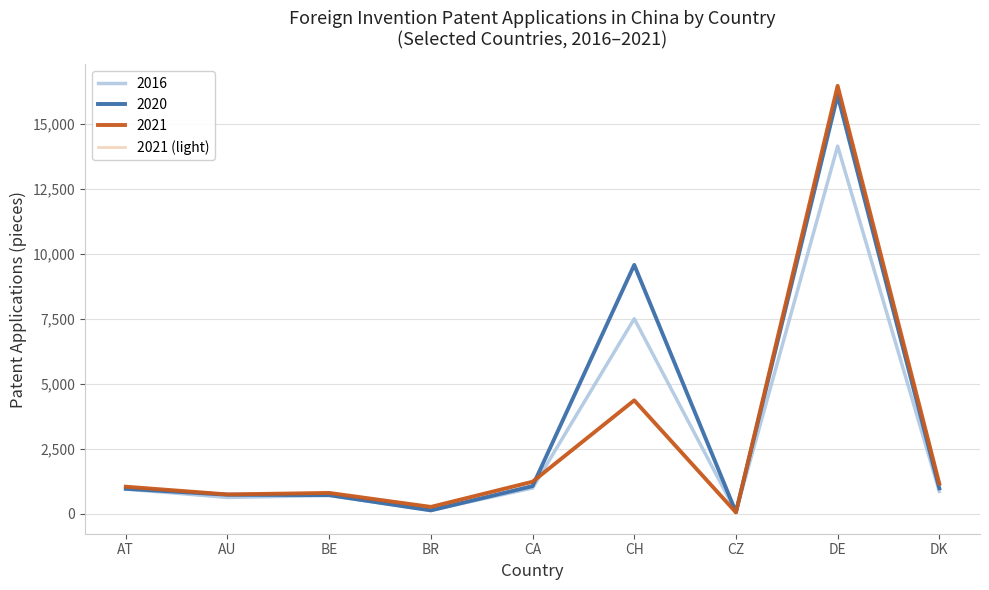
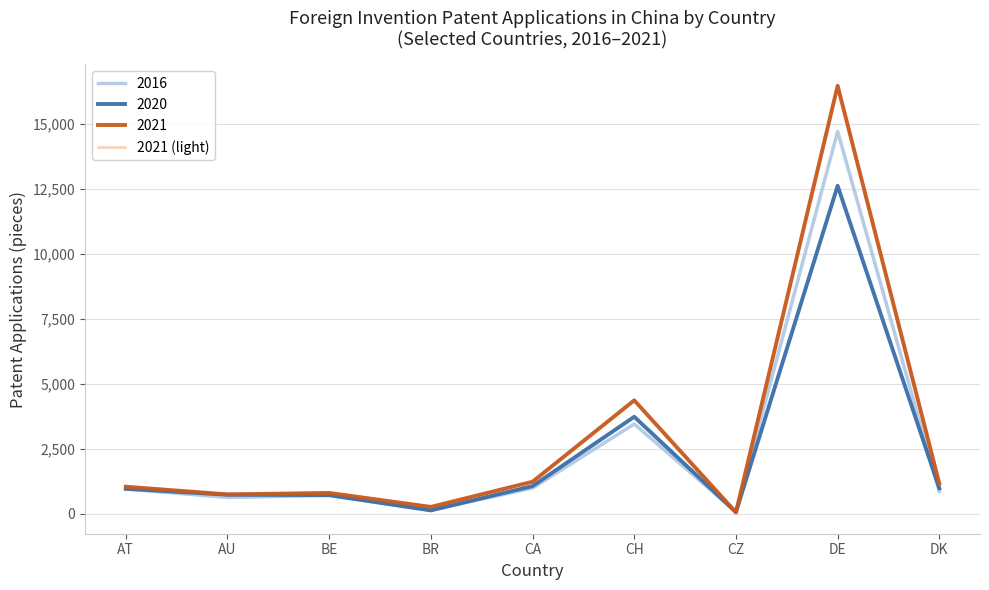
2016, CH: 7,500 -> 3,500
2020, CH: 9,600 -> 3,700
2016, DE: 14,200 -> 14,700
2020, DE: 16,100 -> 12,600
